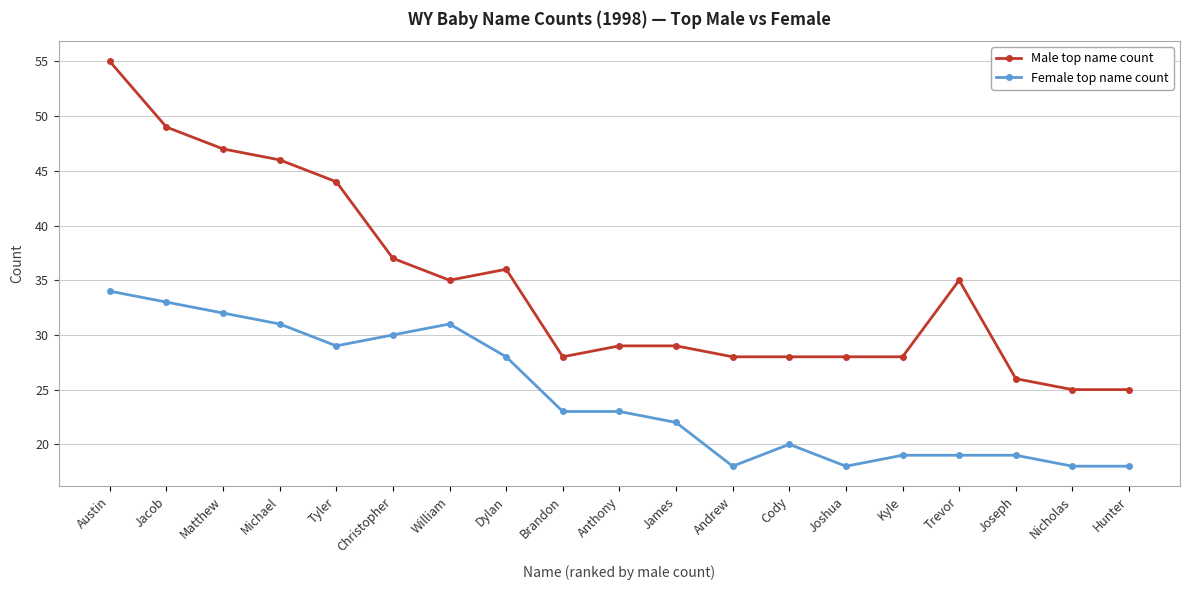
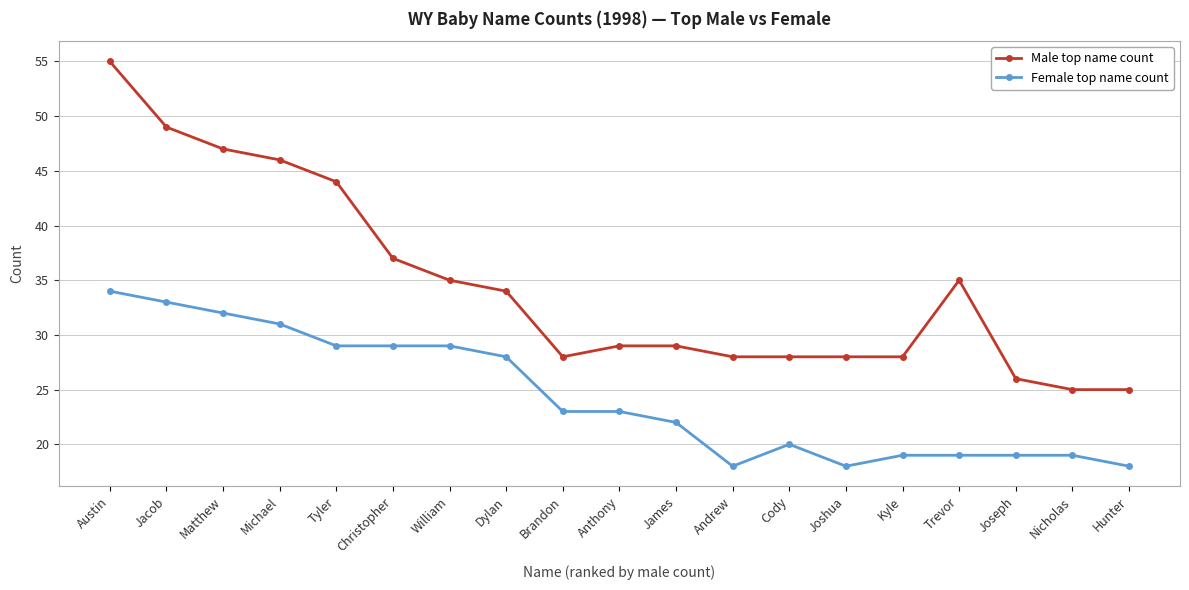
Female top name count, Christopher: 30 -> 29
Female top name count, William: 31 -> 29
Male top name count, Dylan: 36 -> 34
Female top name count, Nicholas: 18 -> 19
